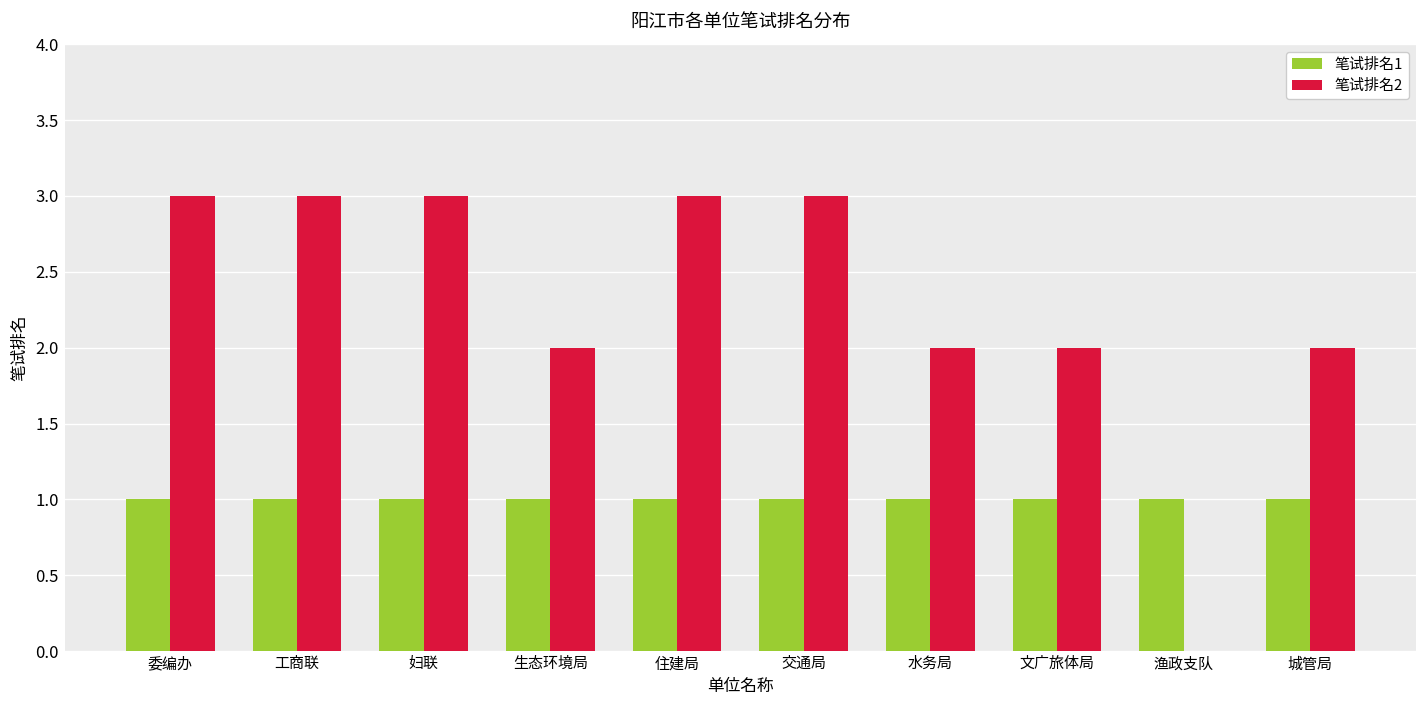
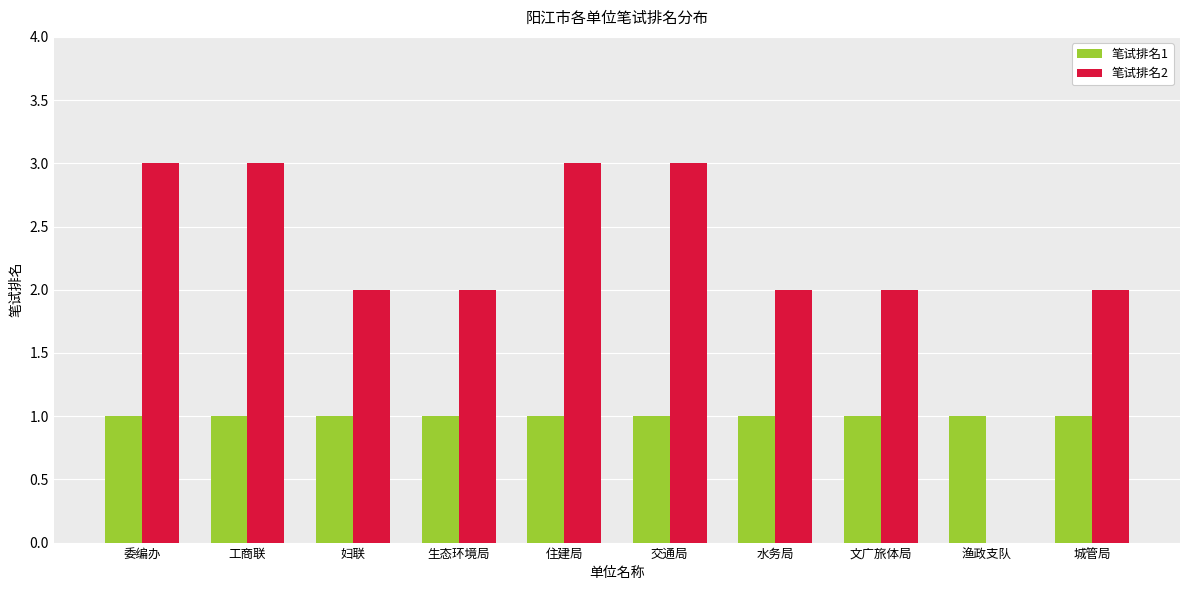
笔试排名2, 妇联: 3 -> 2
